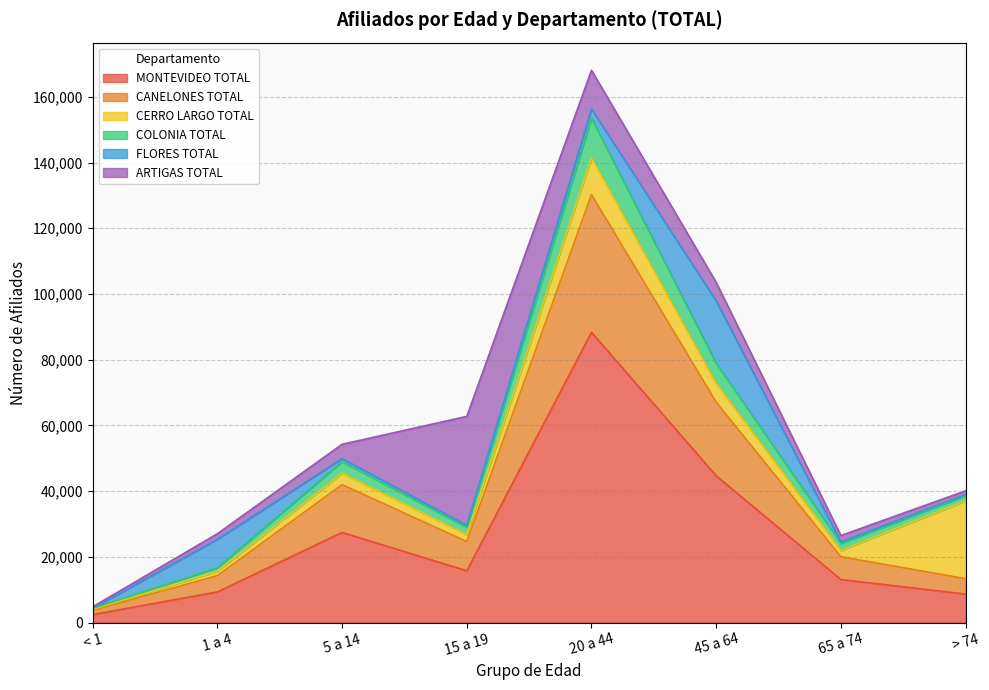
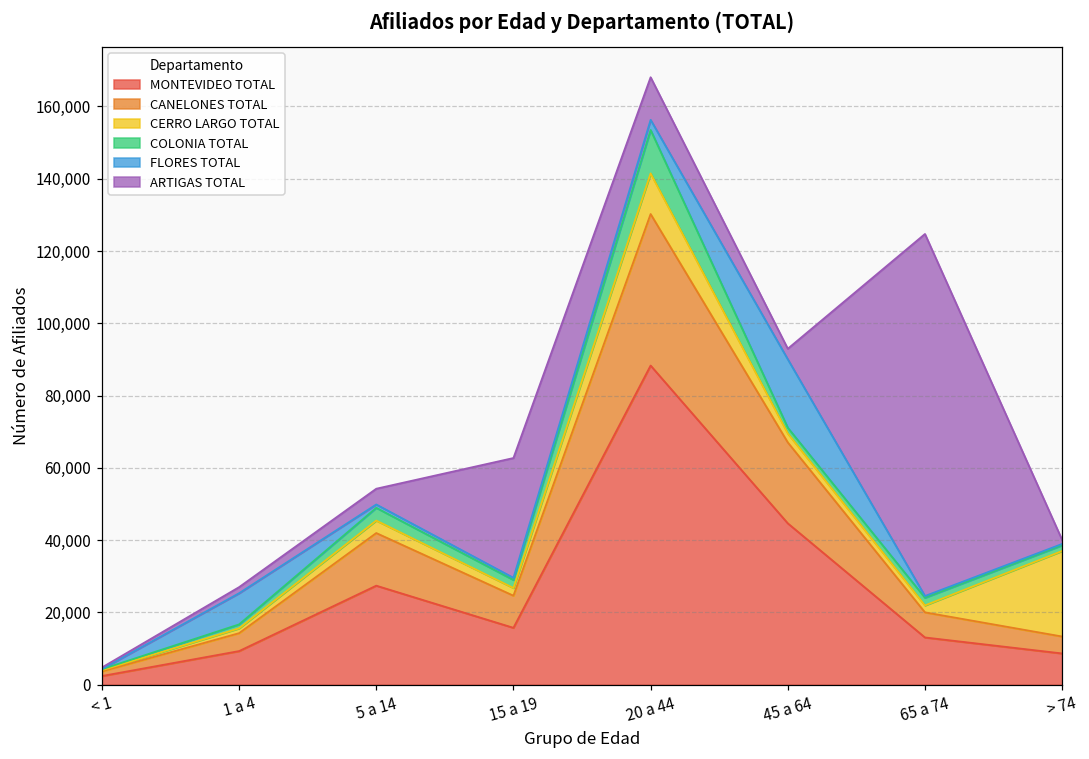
CERRO LARGO TOTAL, 45 a 64: 6,000 -> 2,000
COLONIA TOTAL, 45 a 64: 6,000 -> 2,000
ARTIGAS TOTAL, 45 a 64: 6,000 -> 3,000
ARTIGAS TOTAL, 65 a 74: 2,000 -> 100,000
